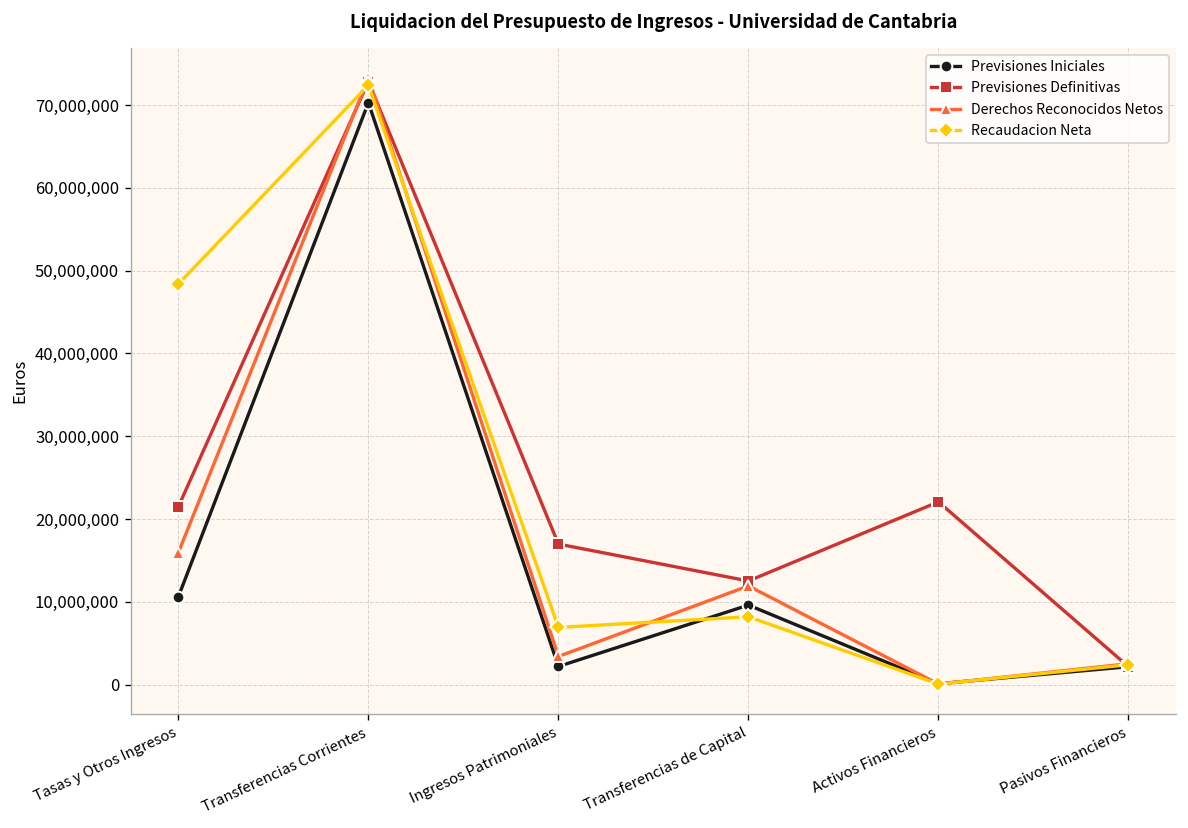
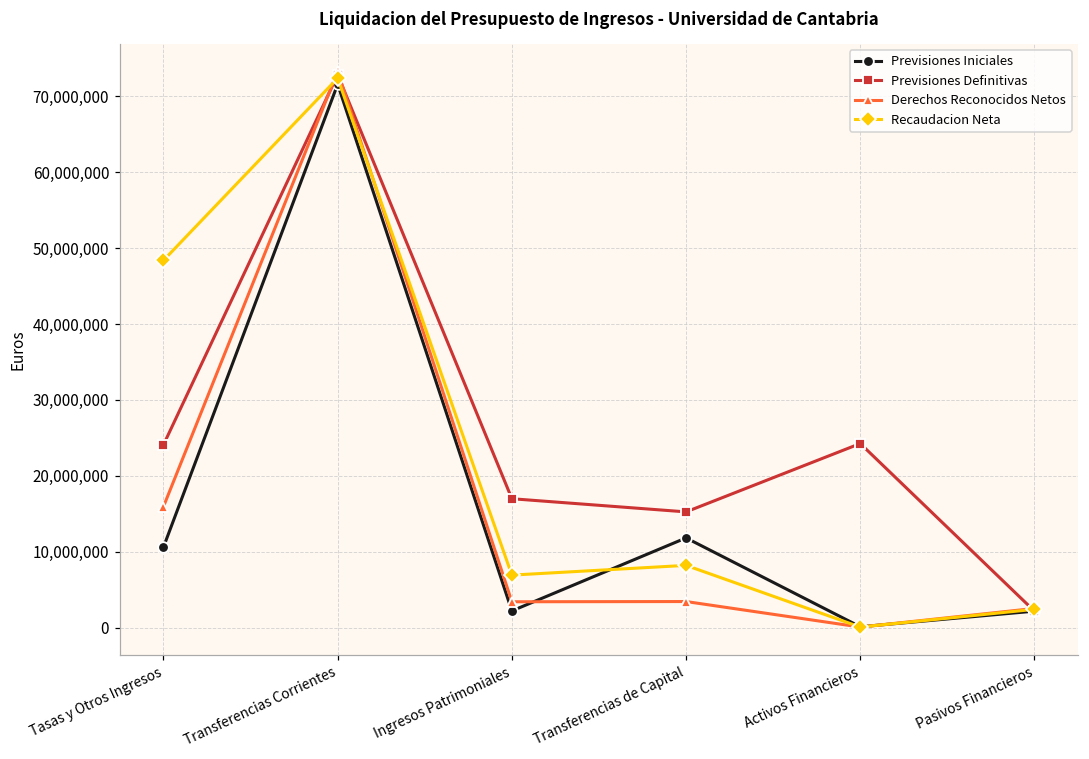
Previsiones Definitivas, Tasas y Otros Ingresos: 21,000,000 -> 24,000,000
Previsiones Iniciales, Transferencias Corrientes: 70,000,000 -> 72,000,000
Previsiones Iniciales, Transferencias de Capital: 10,000,000 -> 12,000,000
Previsiones Definitivas, Transferencias de Capital: 13,000,000 -> 15,000,000
Derechos Reconocidos Netos, Transferencias de Capital: 12,000,000 -> 3,000,000
Previsiones Definitivas, Activos Financieros: 22,000,000 -> 24,000,000
